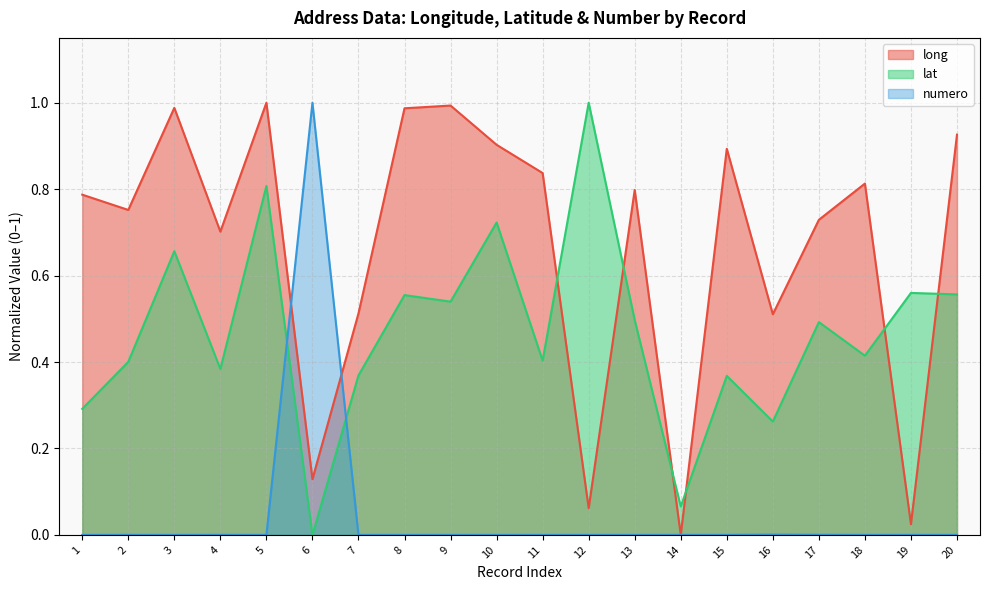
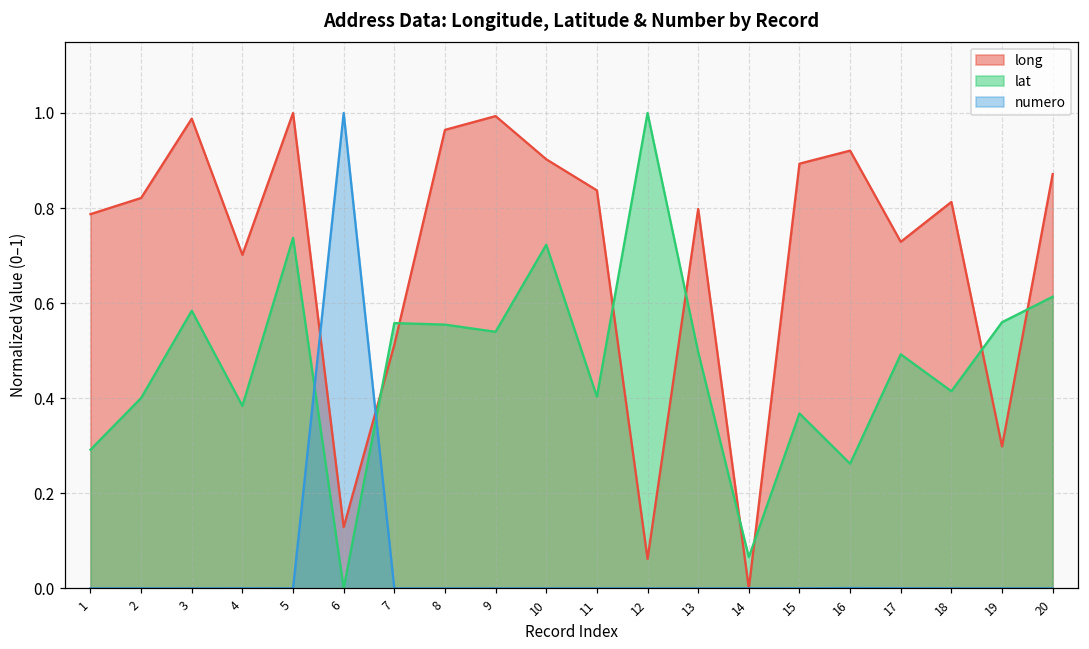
long, 2: 0.75 -> 0.82
lat, 3: 0.66 -> 0.58
lat, 5: 0.81 -> 0.74
lat, 7: 0.37 -> 0.56
long, 8: 0.99 -> 0.96
long, 16: 0.51 -> 0.92
long, 19: 0.02 -> 0.30
long, 20: 0.93 -> 0.87
lat, 20: 0.56 -> 0.61
